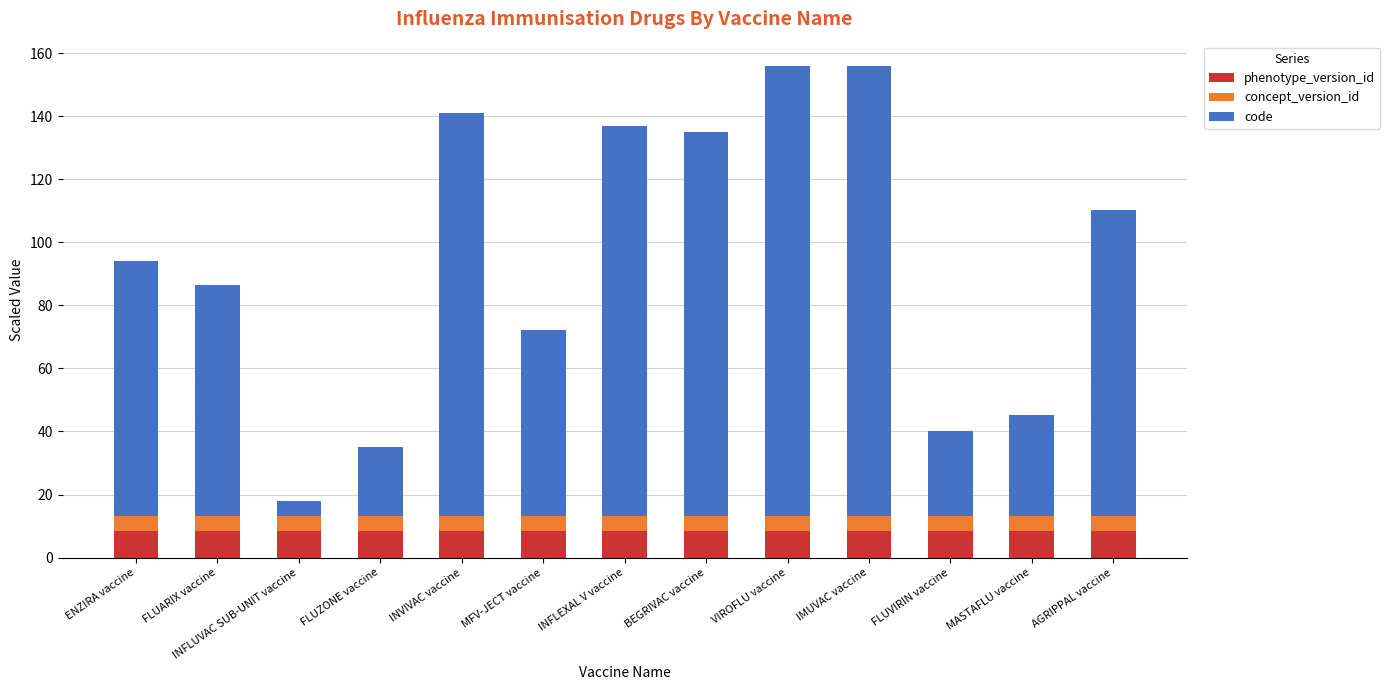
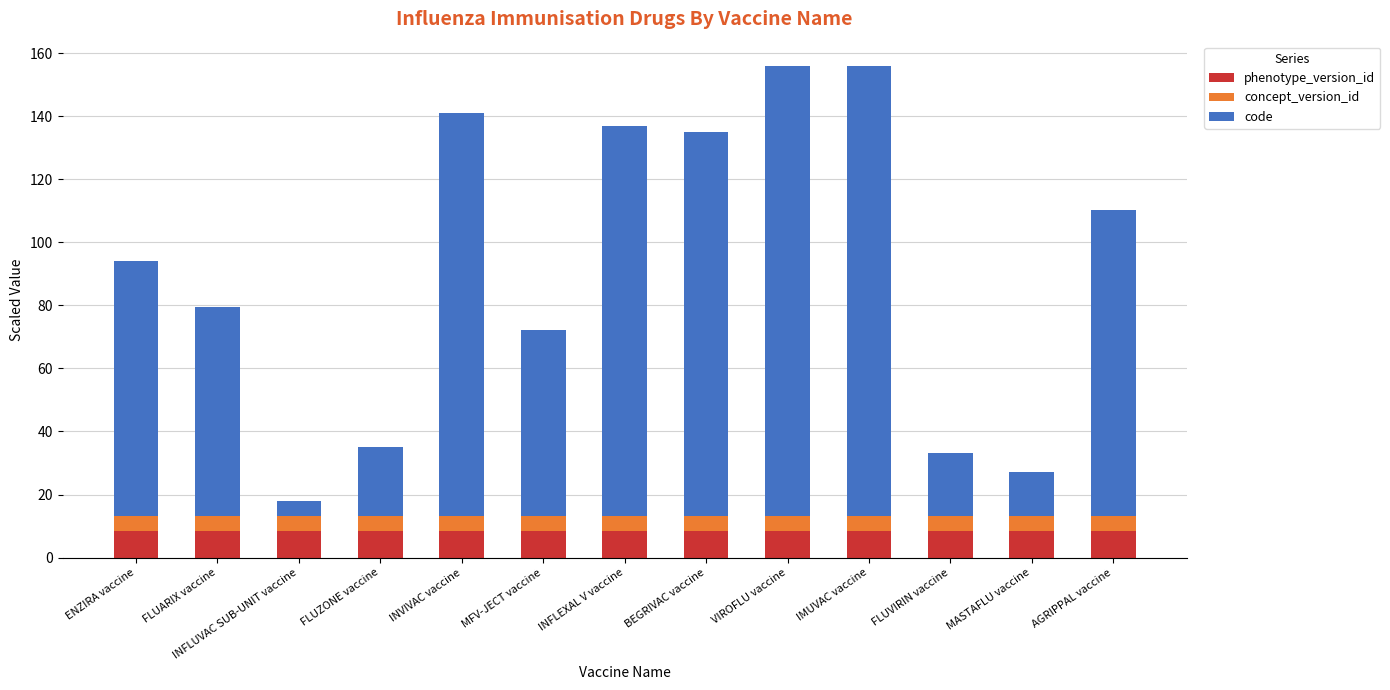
code, FLUARIX vaccine: 73 -> 66
code, FLUVIRIN vaccine: 27 -> 20
code, MASTAFLU vaccine: 32 -> 14
